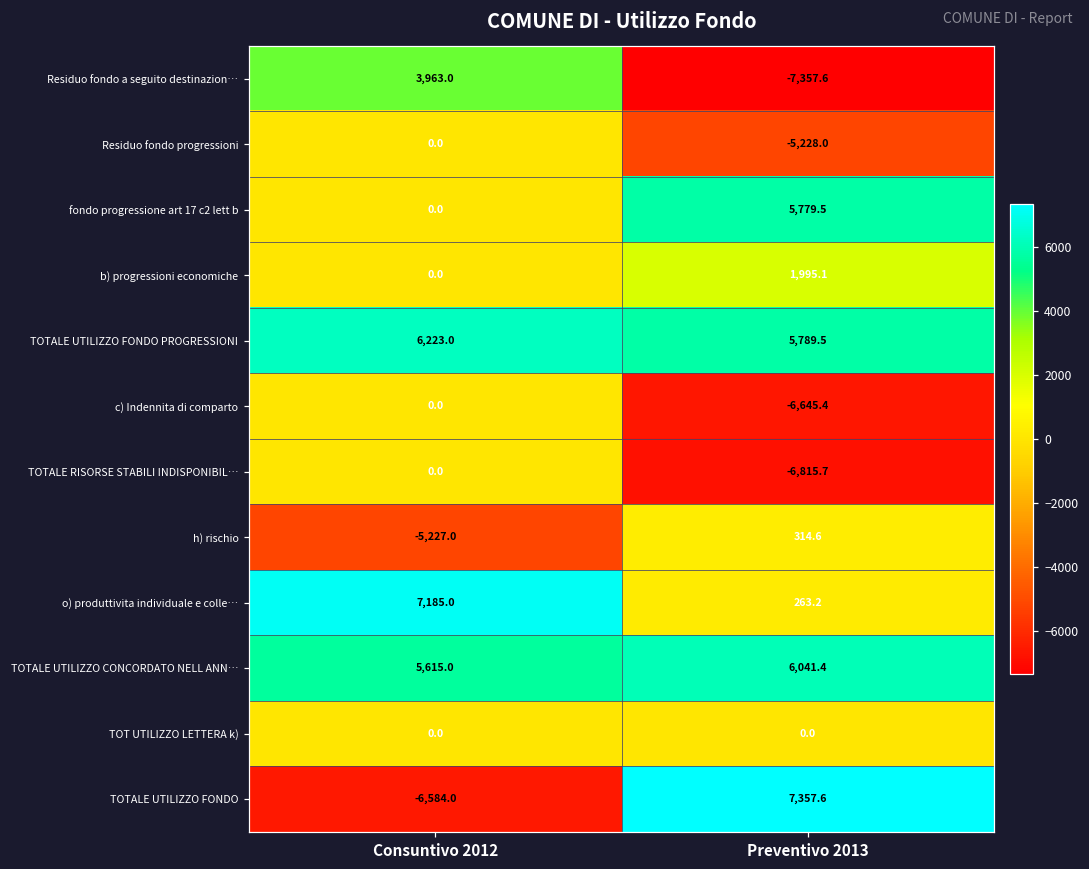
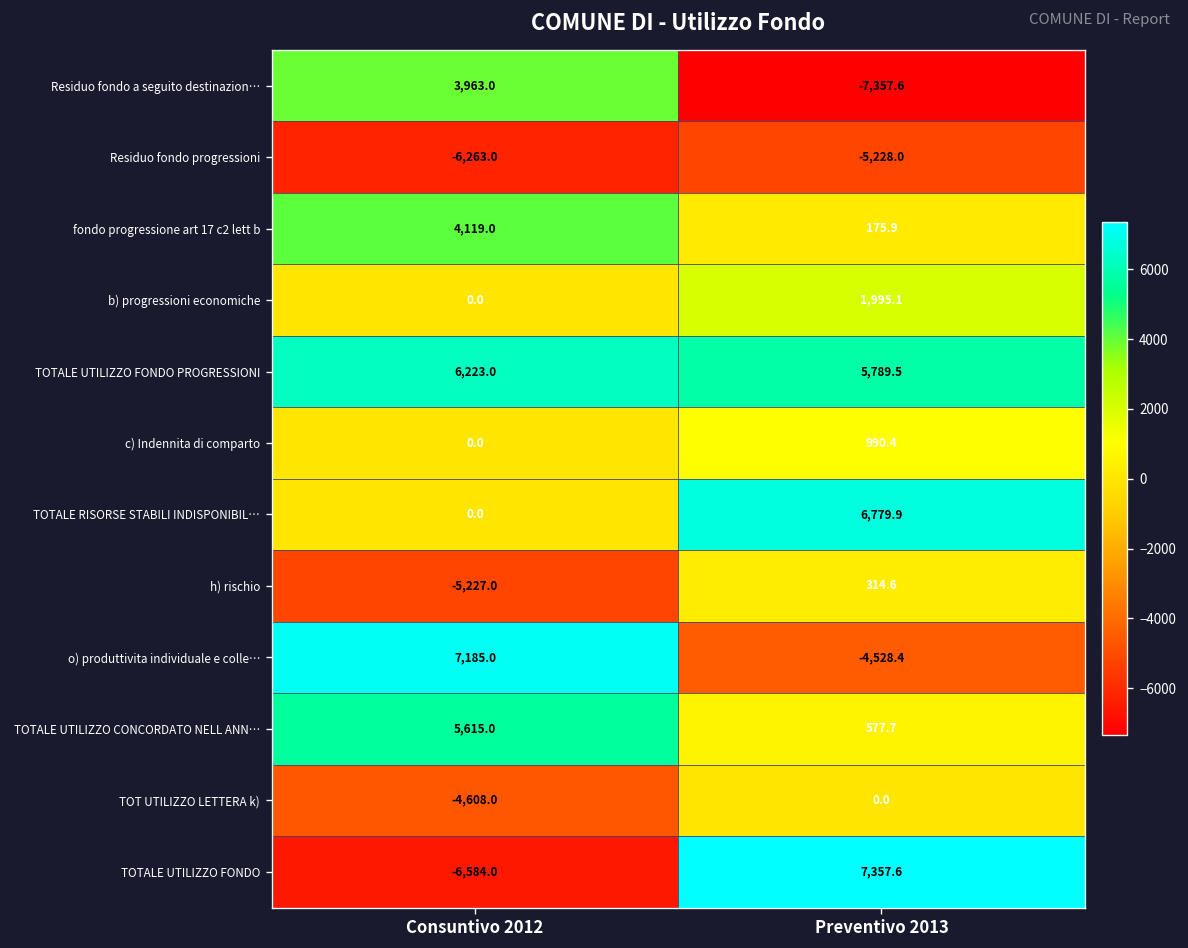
Residuo fondo progressioni, Consuntivo 2012: 0.0 -> -6,263.0
fondo progressione art 17 c2 lett b, Consuntivo 2012: 0.0 -> 4,119.0
fondo progressione art 17 c2 lett b, Preventivo 2013: 5,779.5 -> 175.9
c) Indennita di comparto, Preventivo 2013: -6,645.4 -> 990.4
TOTALE RISORSE STABILI INDISPONIBIL…, Preventivo 2013: -6,815.7 -> 6,779.9
o) produttivita individuale e colle…, Preventivo 2013: 263.2 -> -4,528.4
TOTALE UTILIZZO CONCORDATO NELL ANN…, Preventivo 2013: 6,041.4 -> 577.7
TOT UTILIZZO LETTERA k), Consuntivo 2012: 0.0 -> -4,608.0
